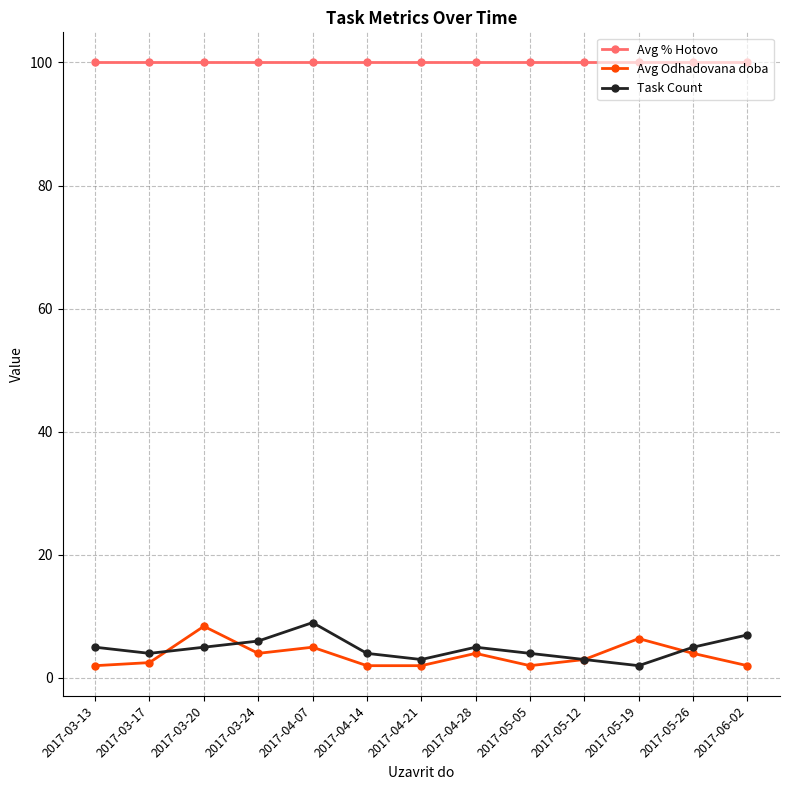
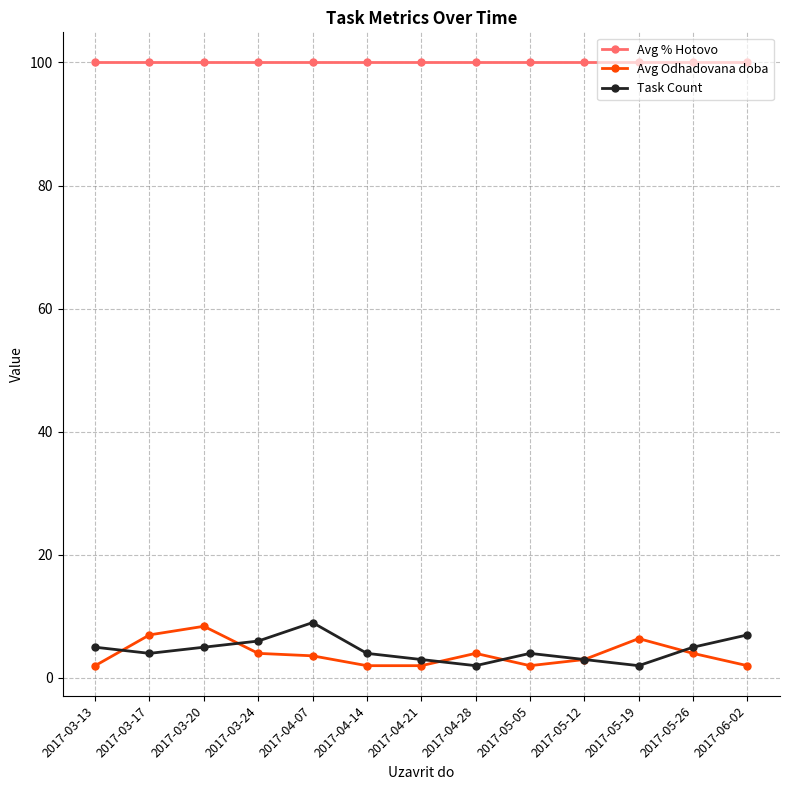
Avg Odhadovana doba, 2017-03-17: 3 -> 7
Avg Odhadovana doba, 2017-04-07: 5 -> 4
Task Count, 2017-04-28: 5 -> 2
